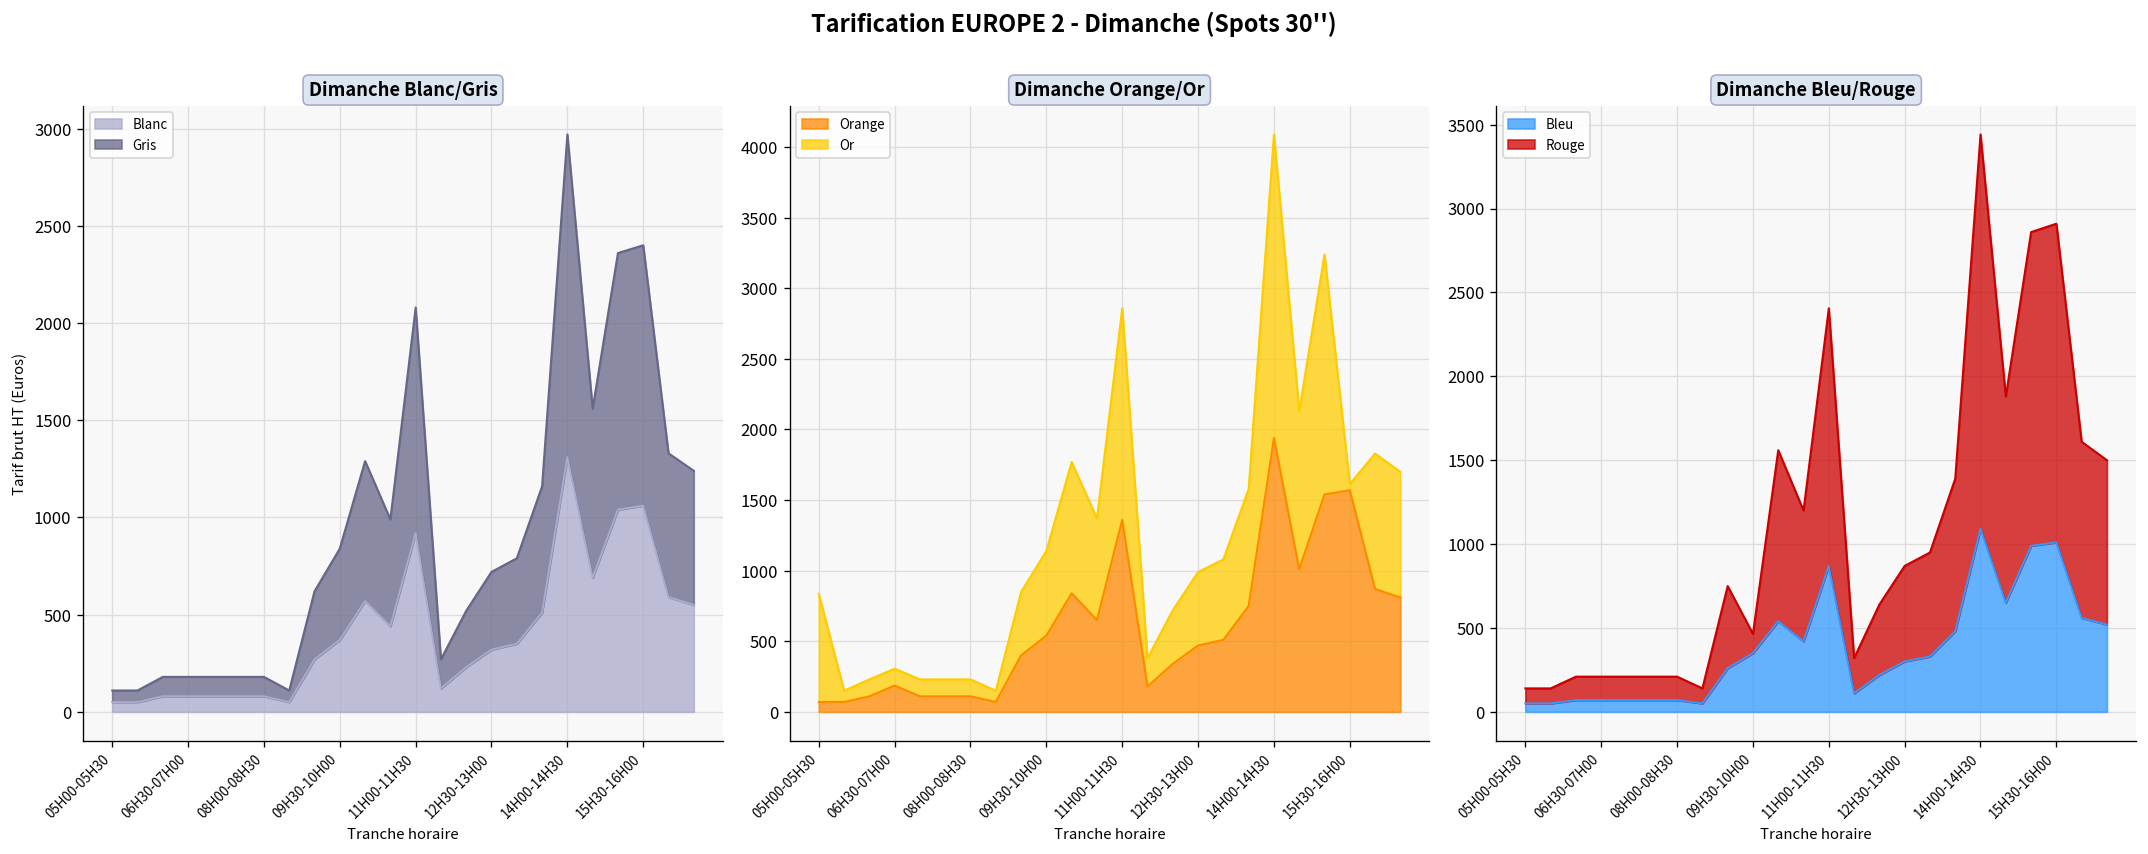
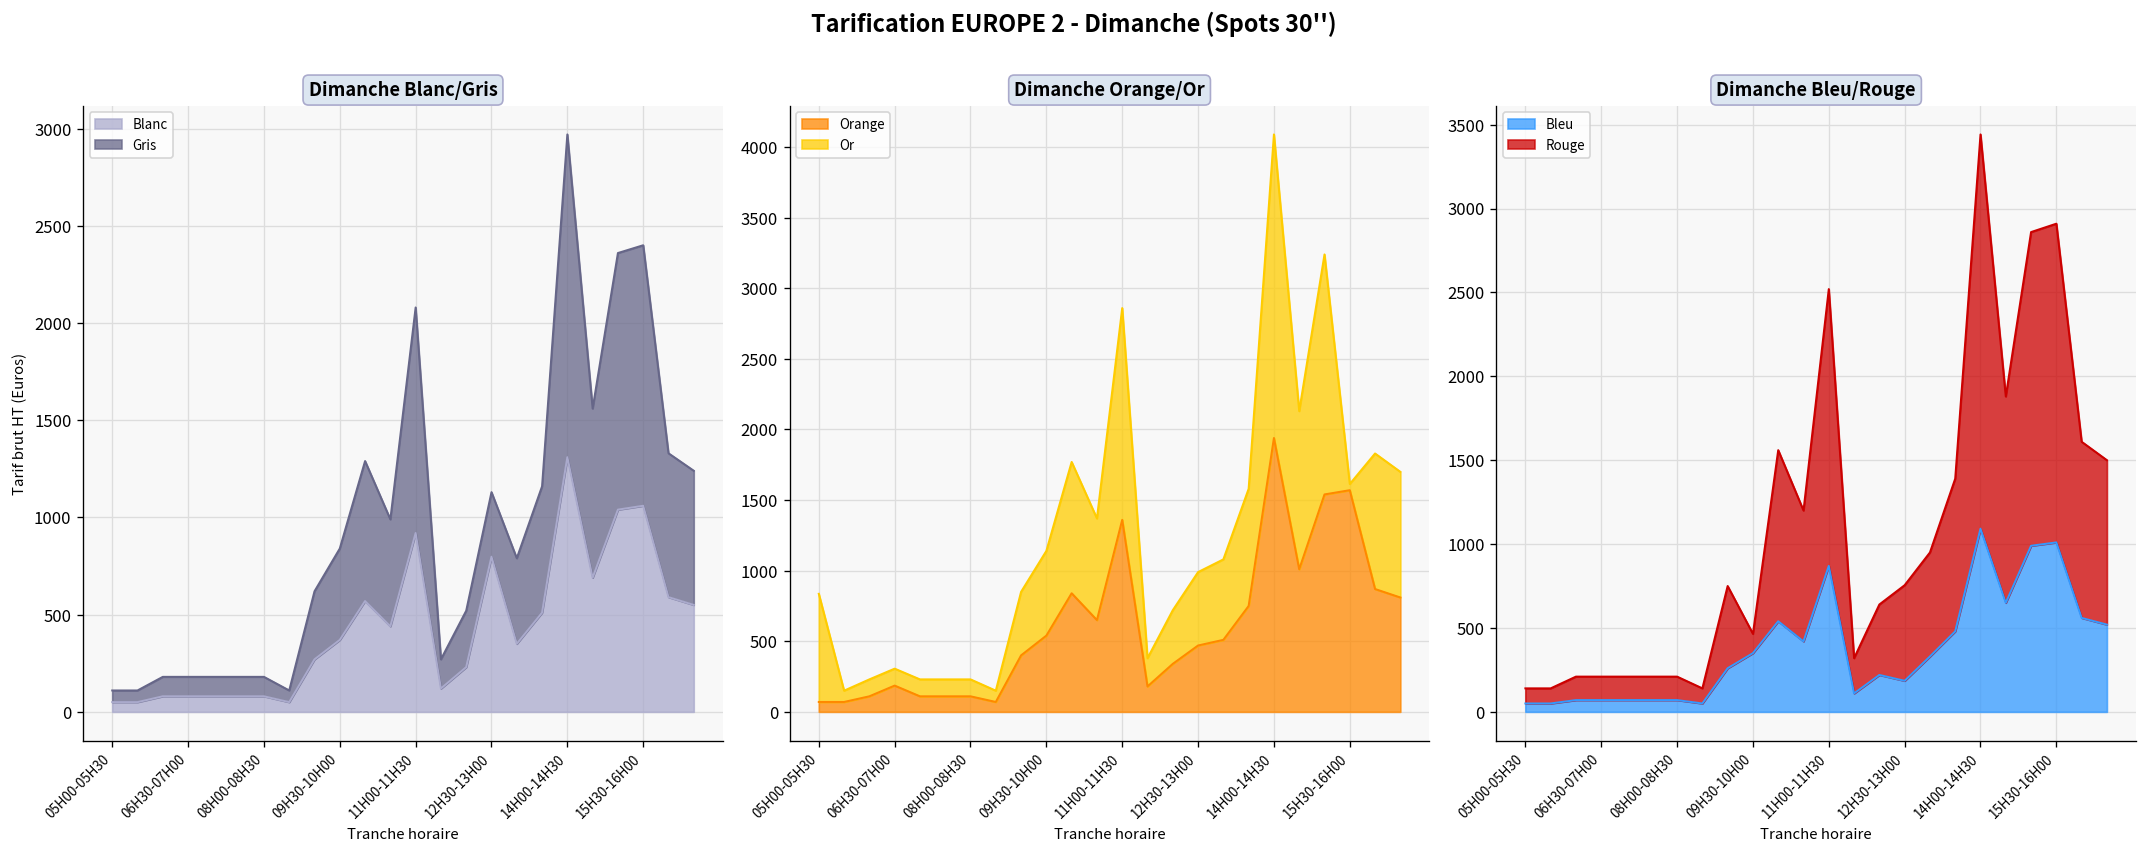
Dimanche Blanc/Gris, Blanc, 12H30-13H00: 320 -> 800
Dimanche Blanc/Gris, Gris, 12H30-13H00: 400 -> 330
Dimanche Bleu/Rouge, Rouge, 11H00-11H30: 1540 -> 1650
Dimanche Bleu/Rouge, Bleu, 12H30-13H00: 300 -> 190
